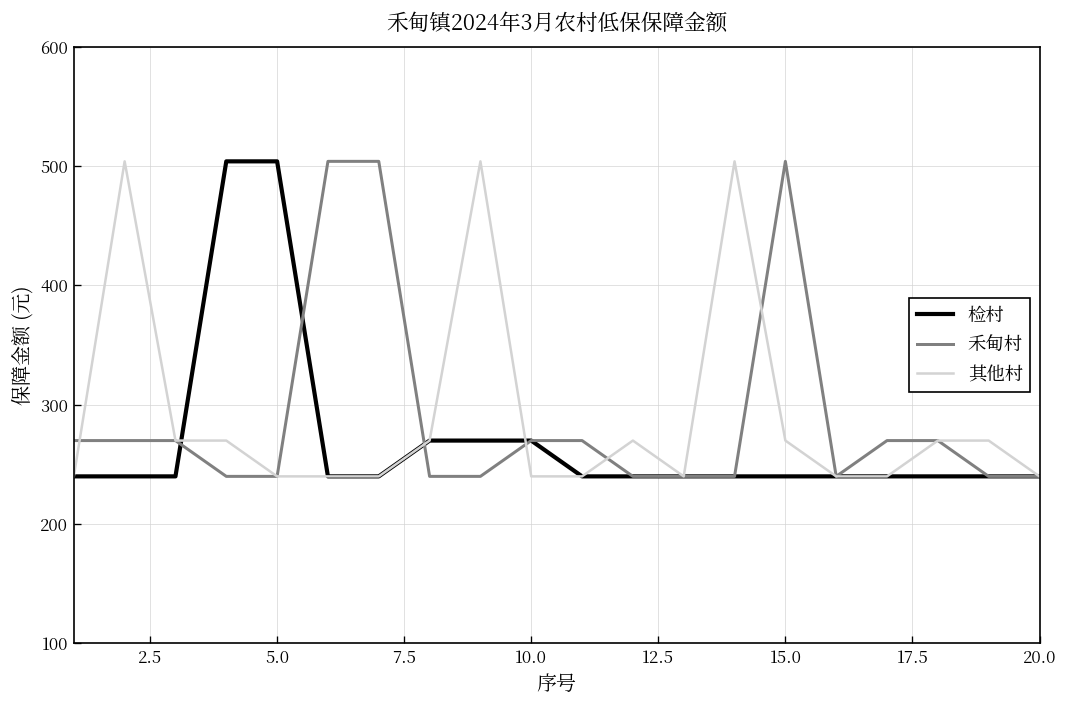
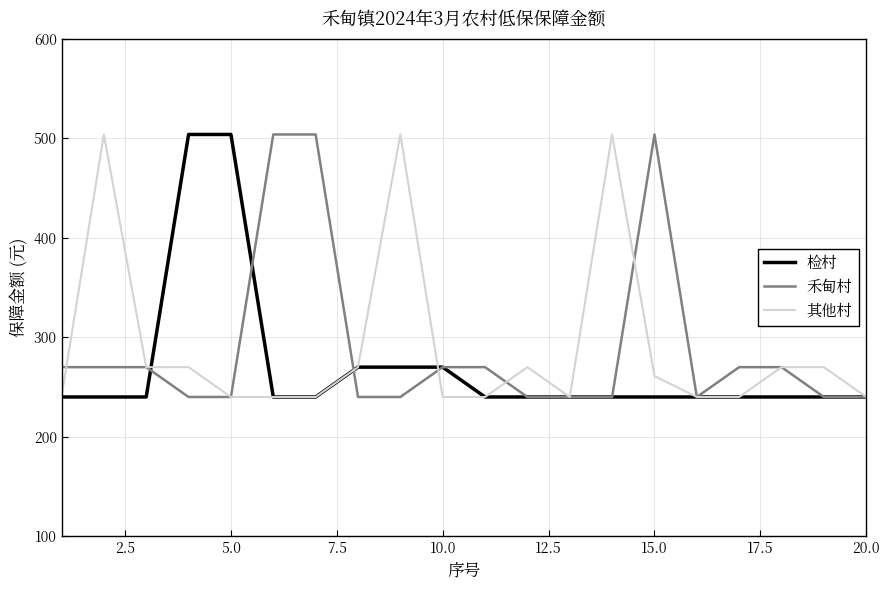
其他村, 15.0: 270 -> 260
